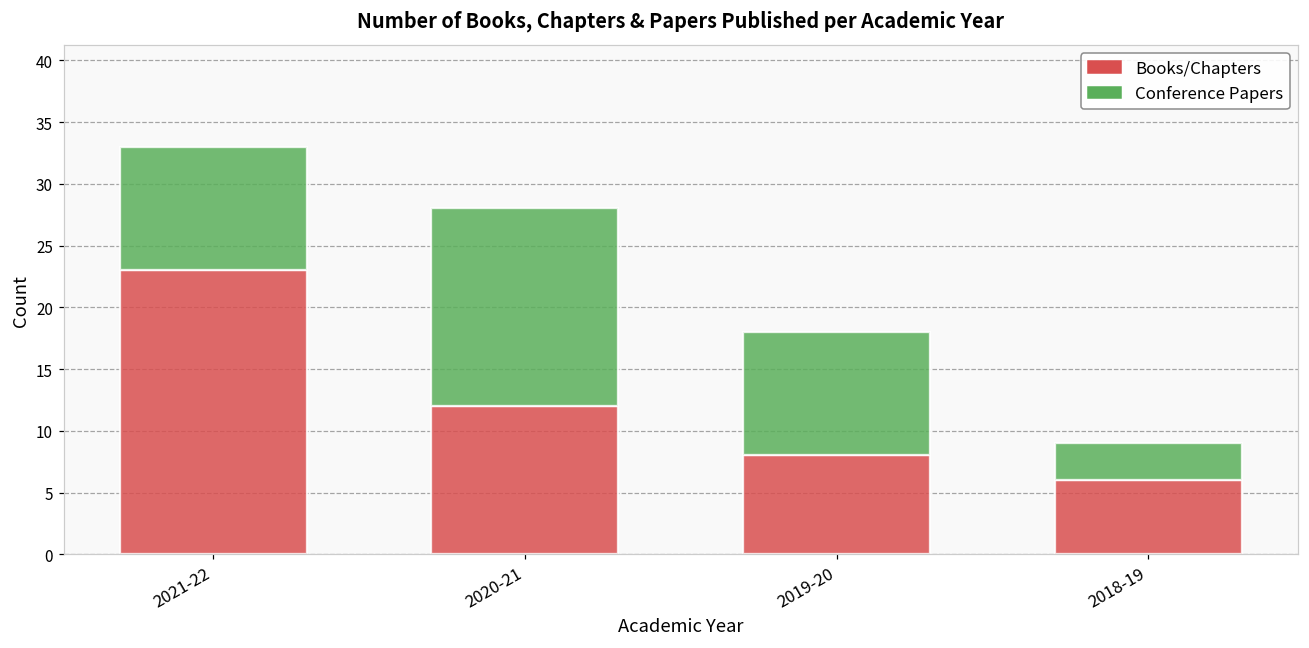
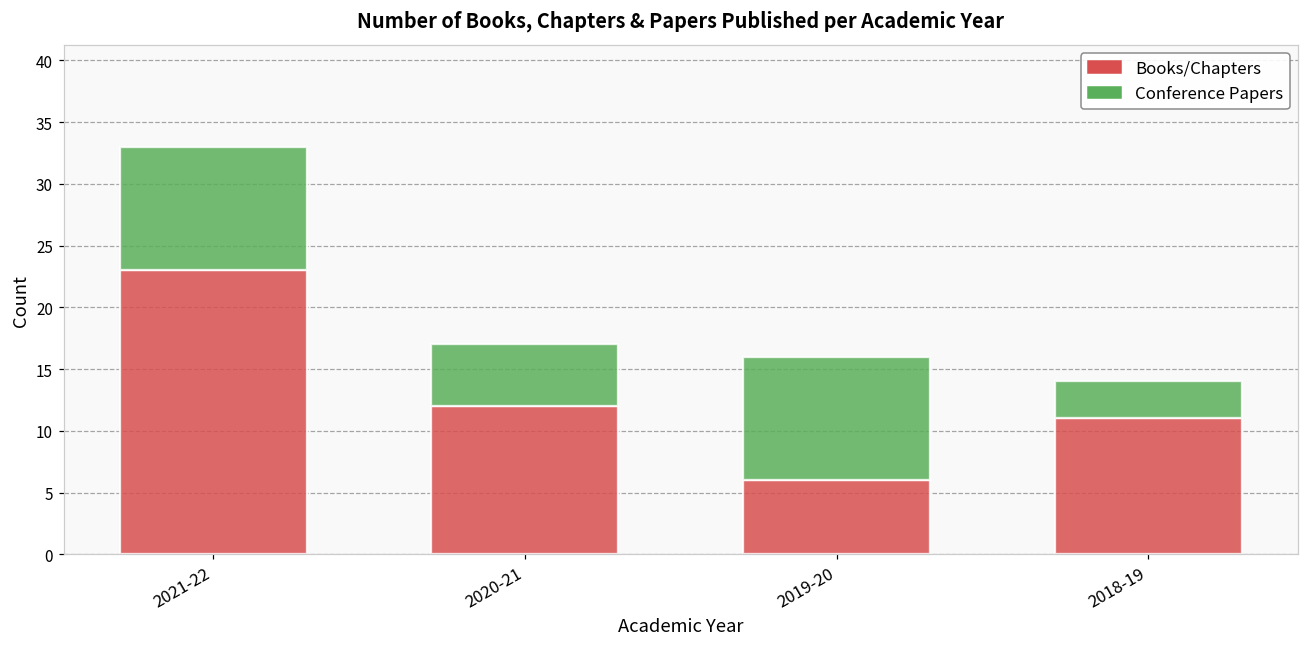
Conference Papers, 2020-21: 16 -> 5
Books/Chapters, 2019-20: 8 -> 6
Books/Chapters, 2018-19: 6 -> 11
